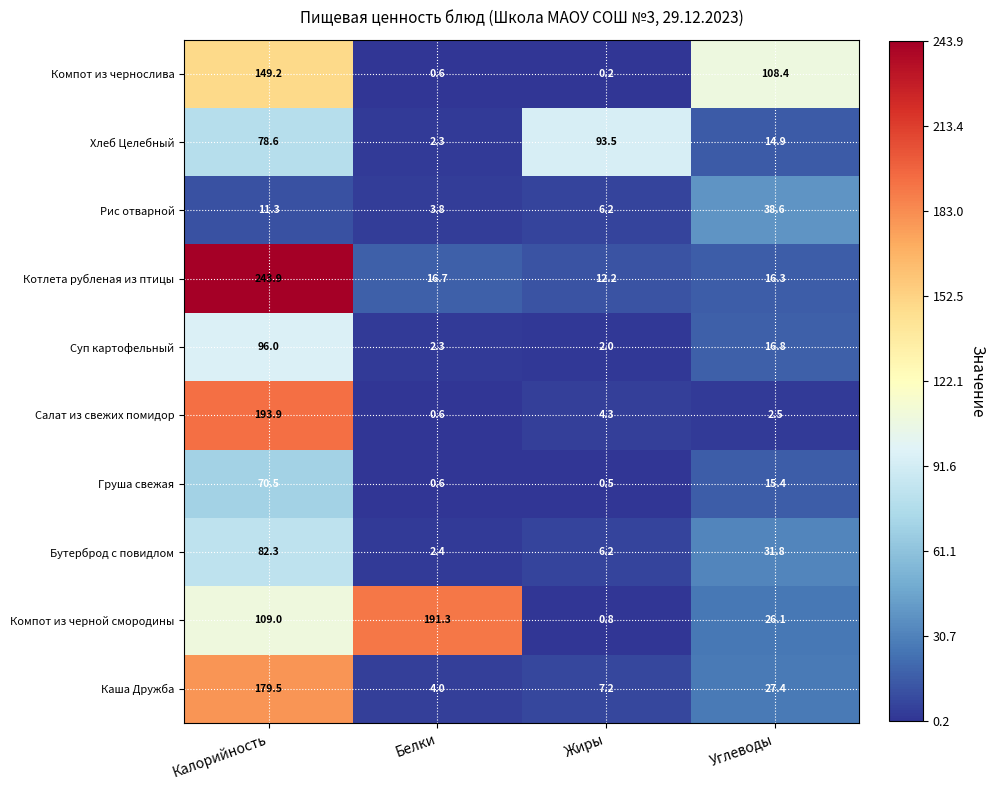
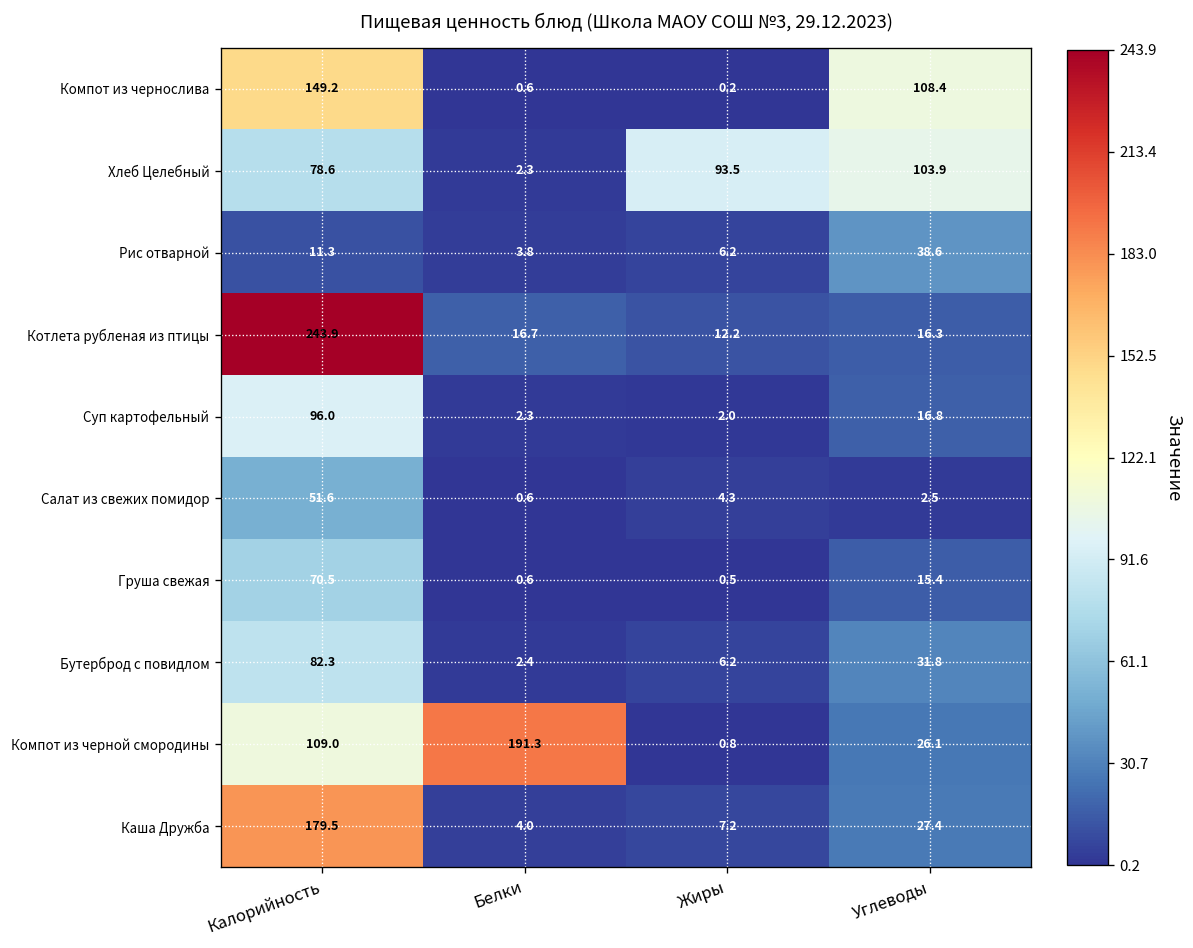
Хлеб Целебный, Углеводы: 14.9 -> 103.9
Салат из свежих помидор, Калорийность: 193.9 -> 51.6
